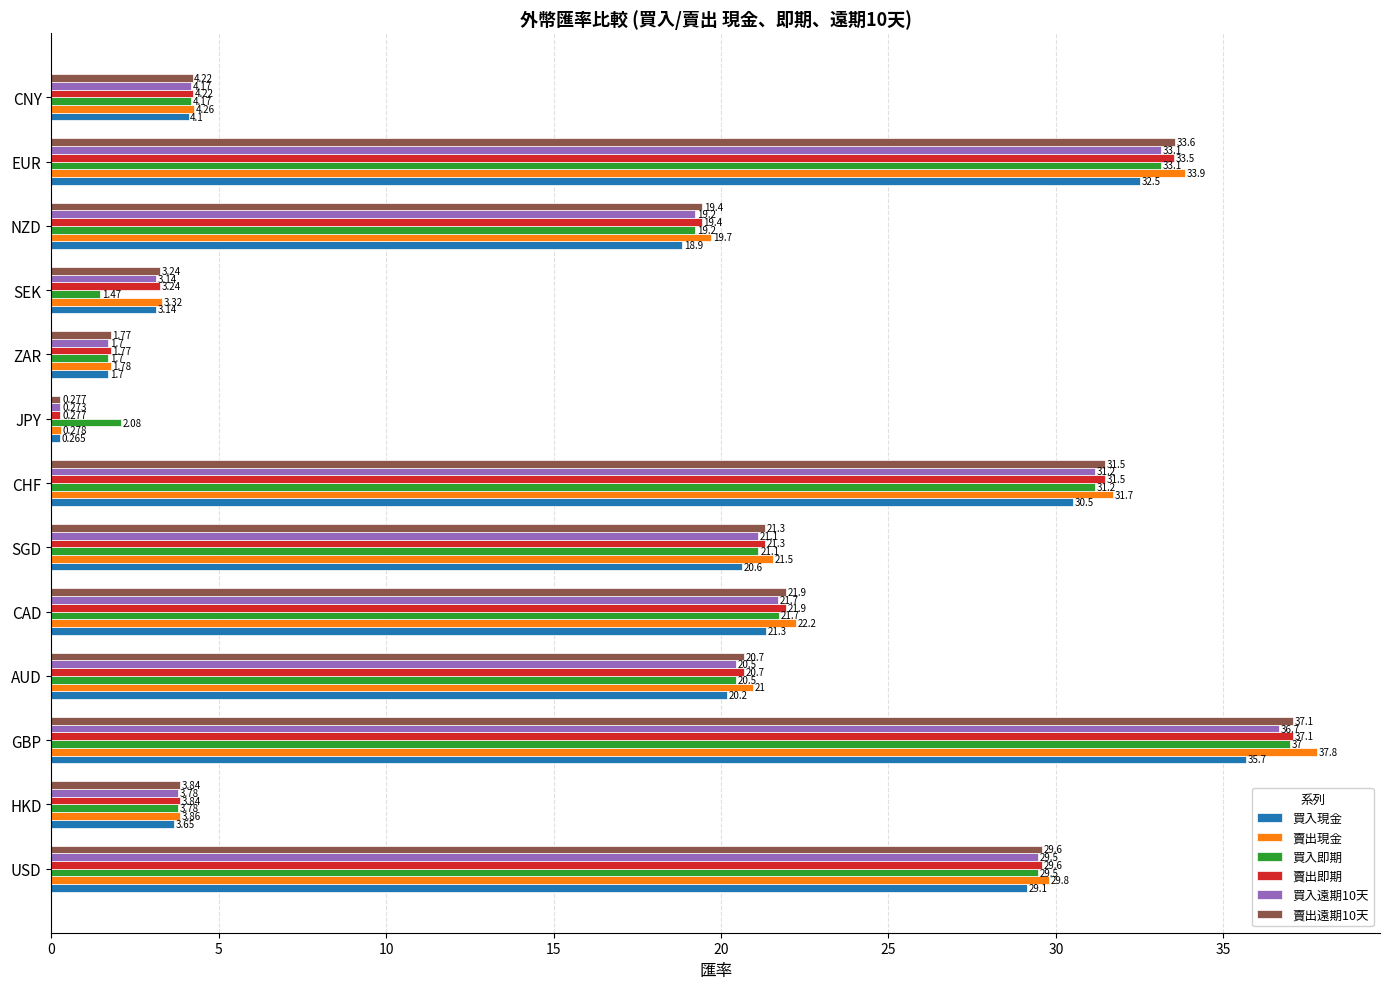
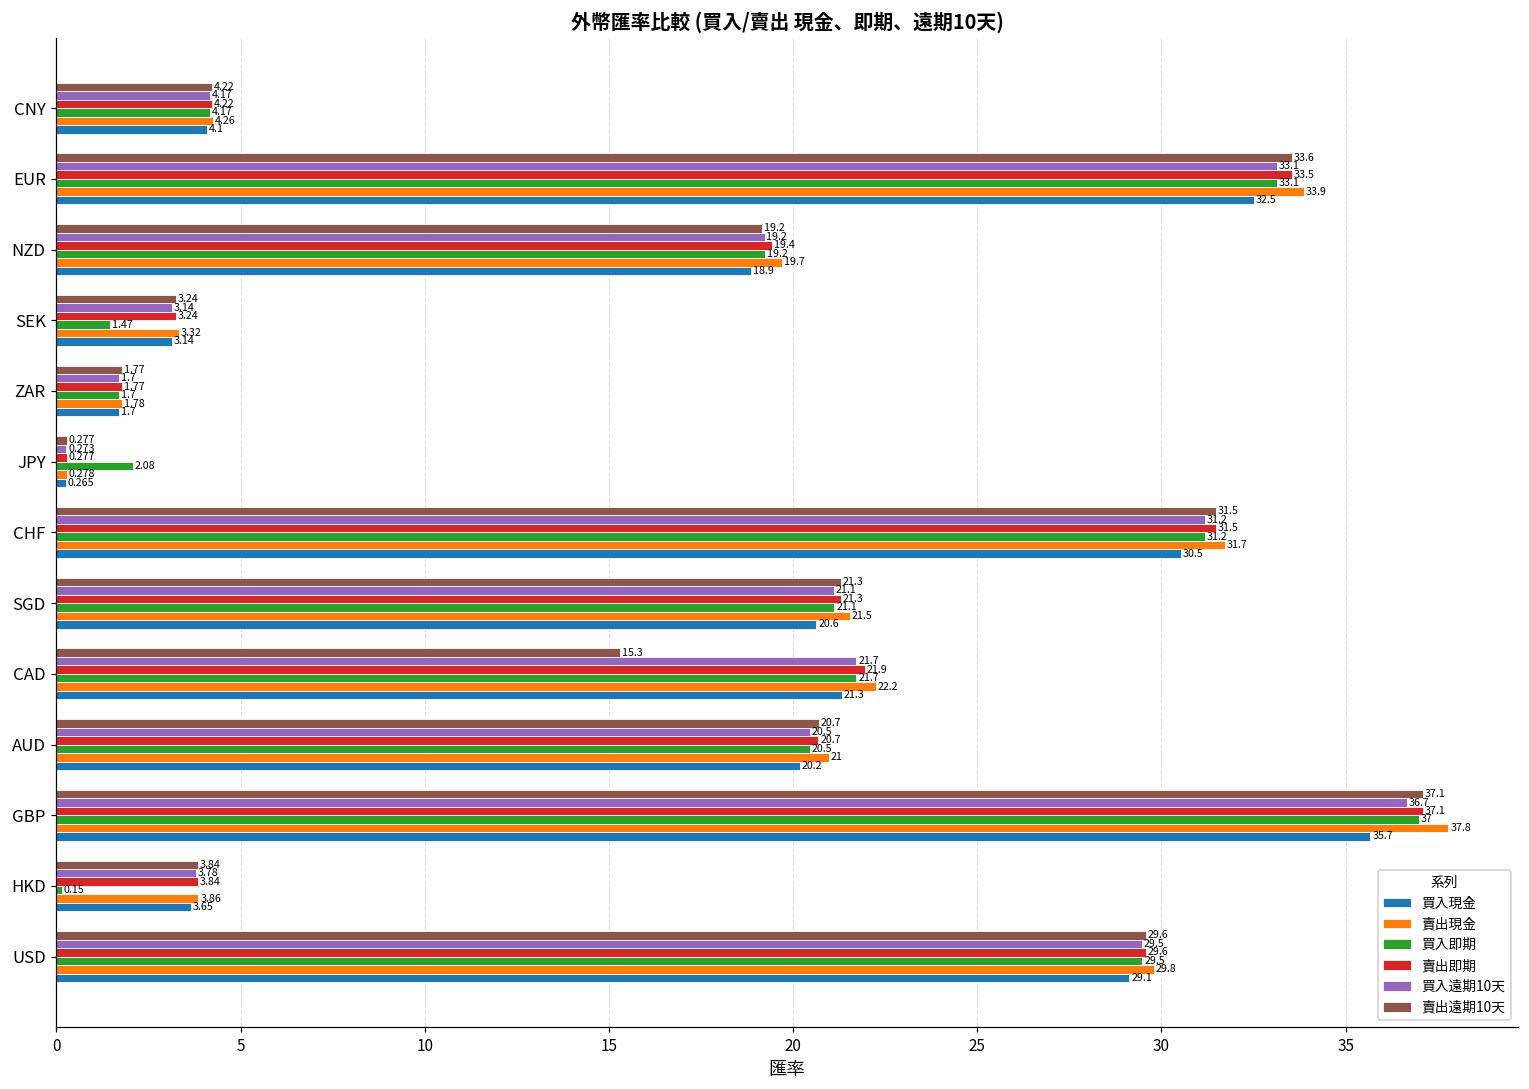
賣出遠期10天, NZD: 19.4 -> 19.2
賣出遠期10天, CAD: 21.9 -> 15.3
買入即期, HKD: 3.78 -> 0.15
